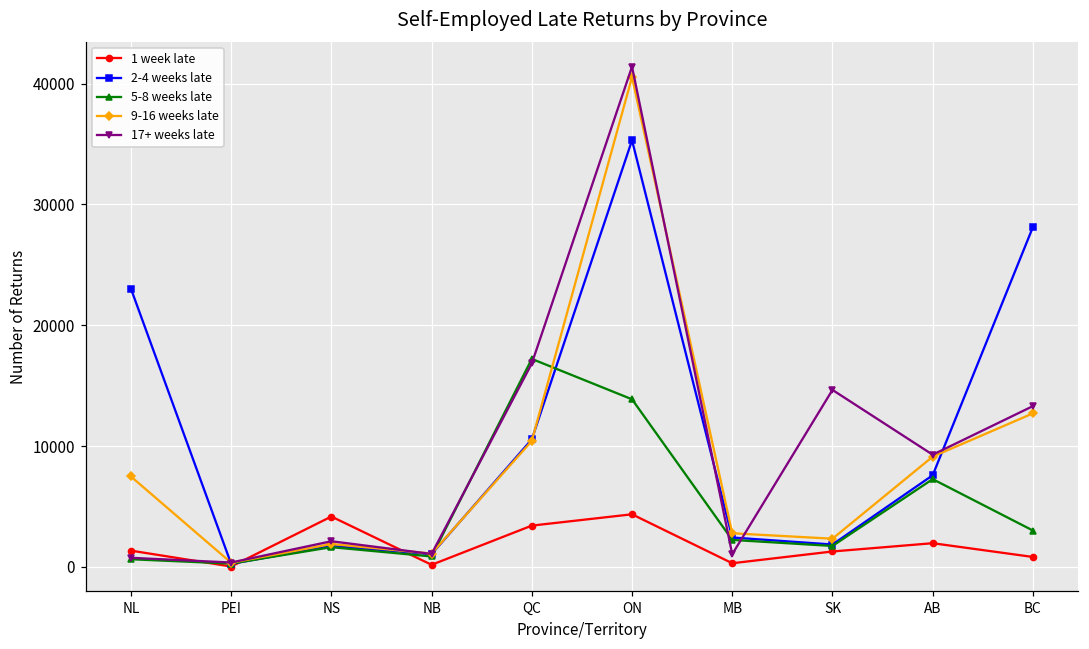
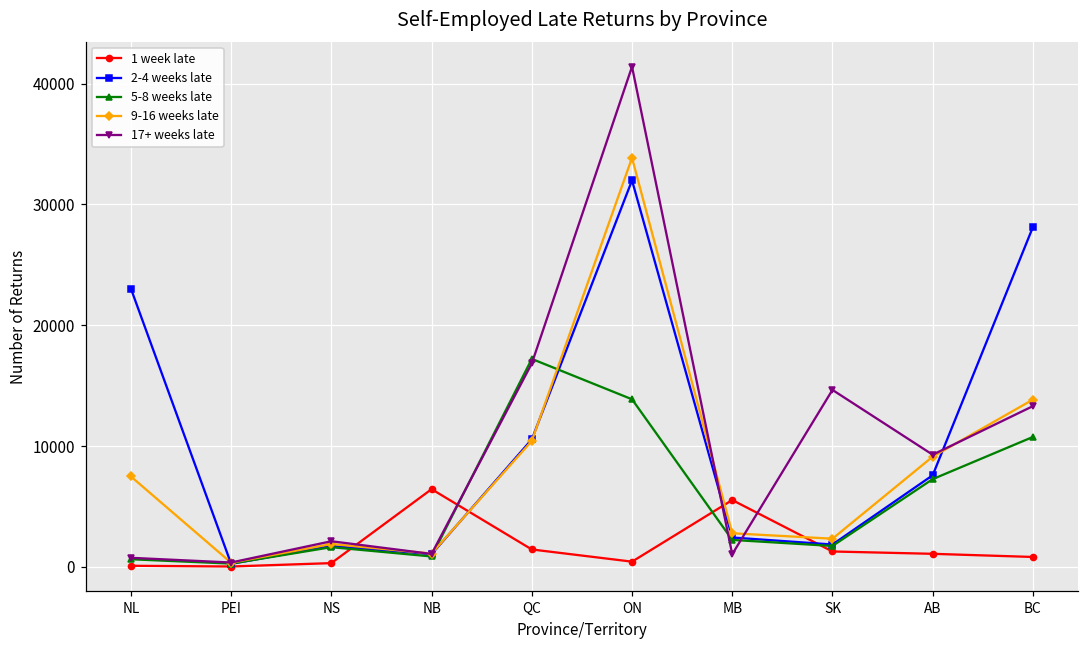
1 week late, NL: 1400 -> 100
1 week late, NS: 4200 -> 300
1 week late, NB: 200 -> 6400
1 week late, QC: 3400 -> 1500
1 week late, ON: 4400 -> 400
2-4 weeks late, ON: 35300 -> 32000
9-16 weeks late, ON: 40500 -> 33900
1 week late, MB: 300 -> 5500
1 week late, AB: 2000 -> 1100
5-8 weeks late, BC: 3000 -> 10800
9-16 weeks late, BC: 12700 -> 13900
